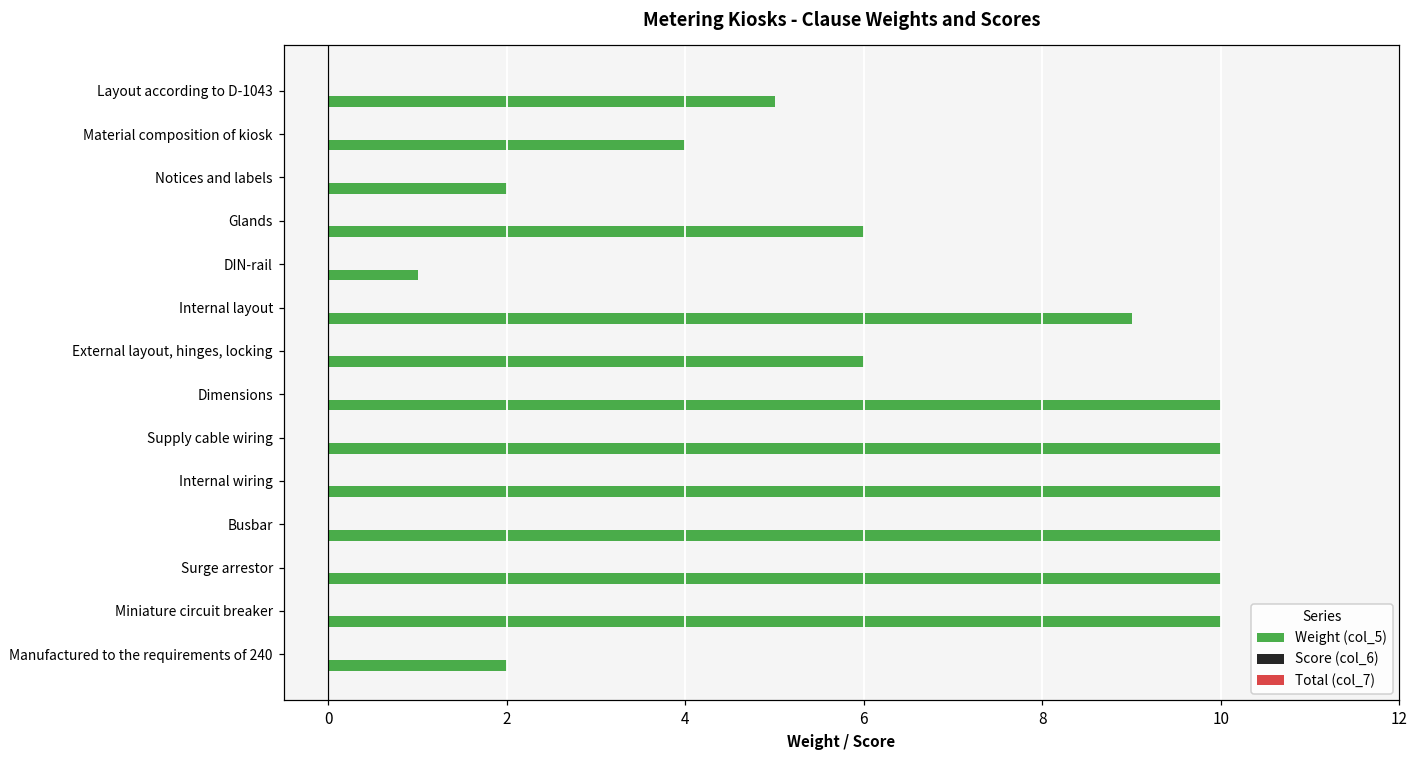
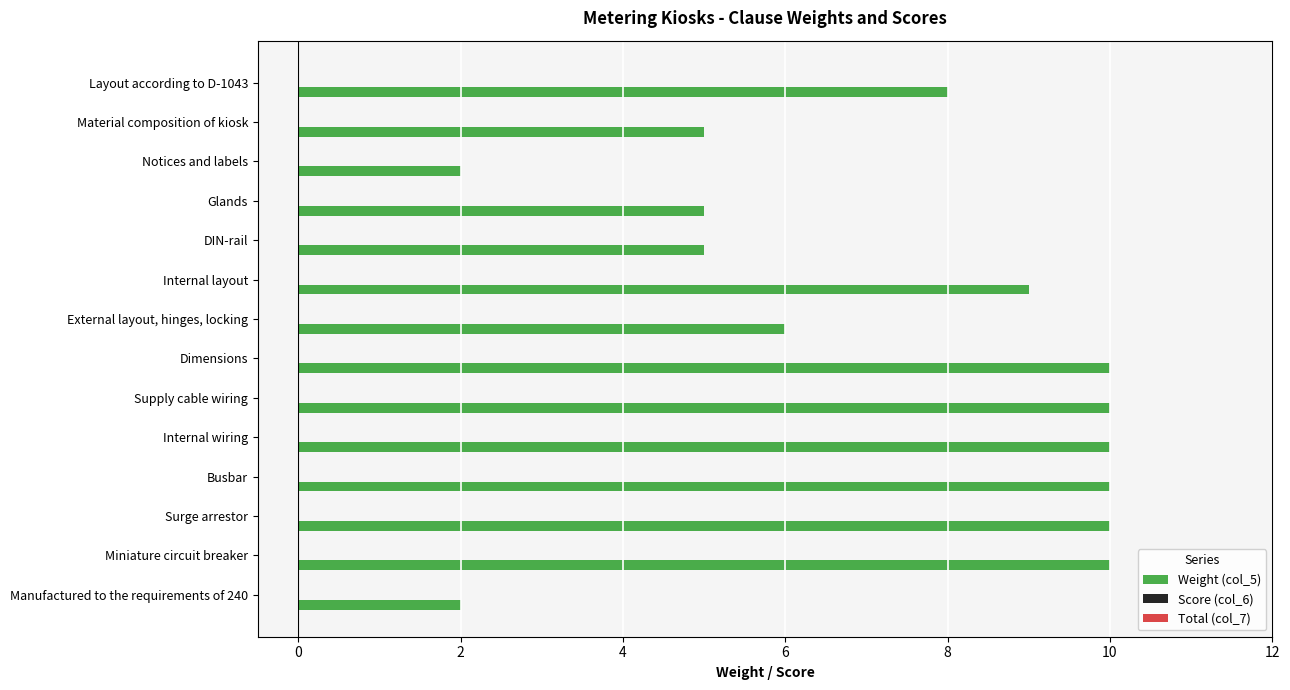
Weight (col_5), Layout according to D-1043: 5 -> 8
Weight (col_5), Material composition of kiosk: 4 -> 5
Weight (col_5), Glands: 6 -> 5
Weight (col_5), DIN-rail: 1 -> 5
